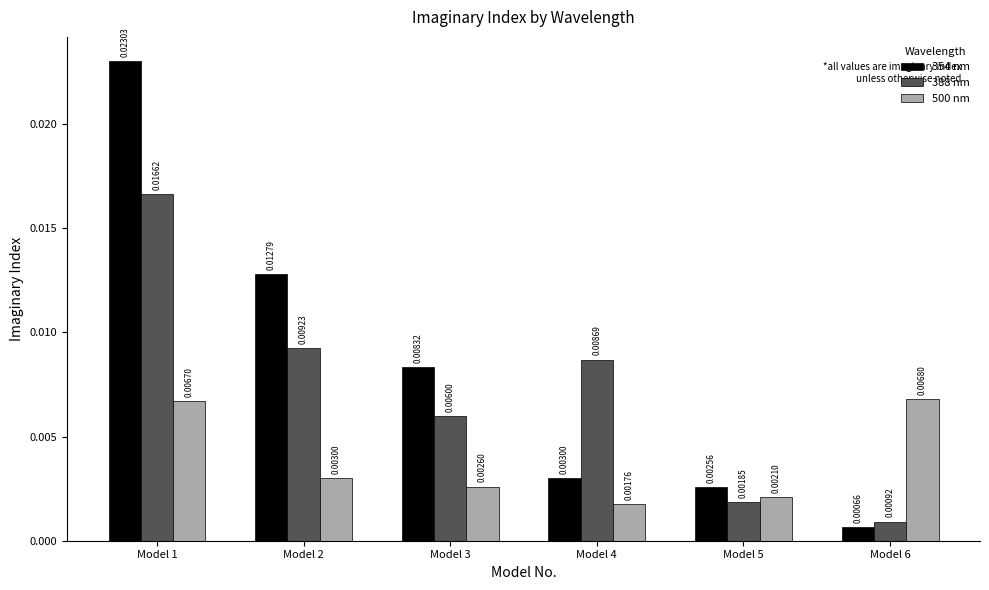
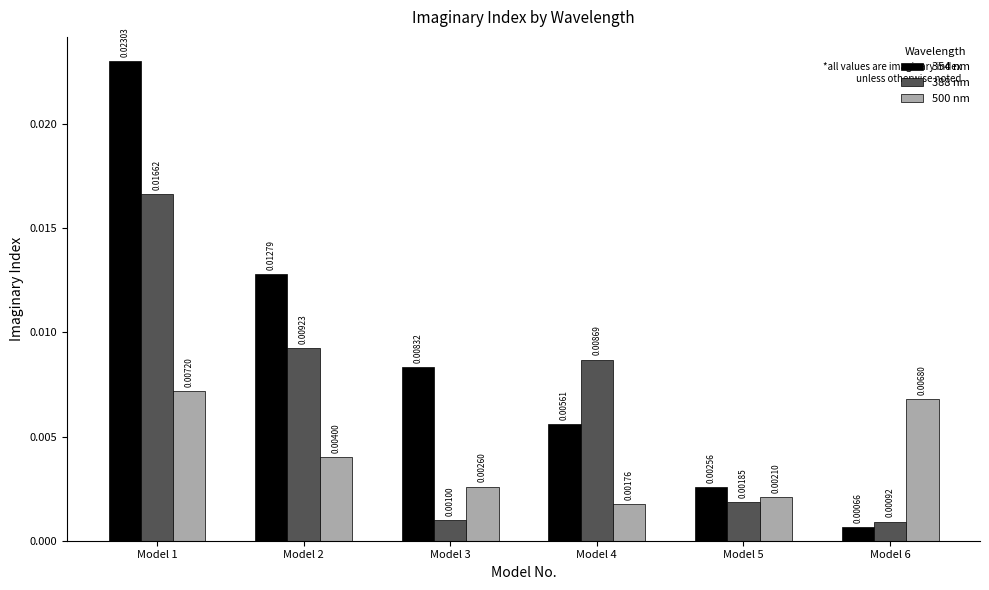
500 nm, Model 1: 0.00670 -> 0.00720
500 nm, Model 2: 0.00300 -> 0.00400
388 nm, Model 3: 0.00600 -> 0.00100
354 nm, Model 4: 0.00300 -> 0.00561
